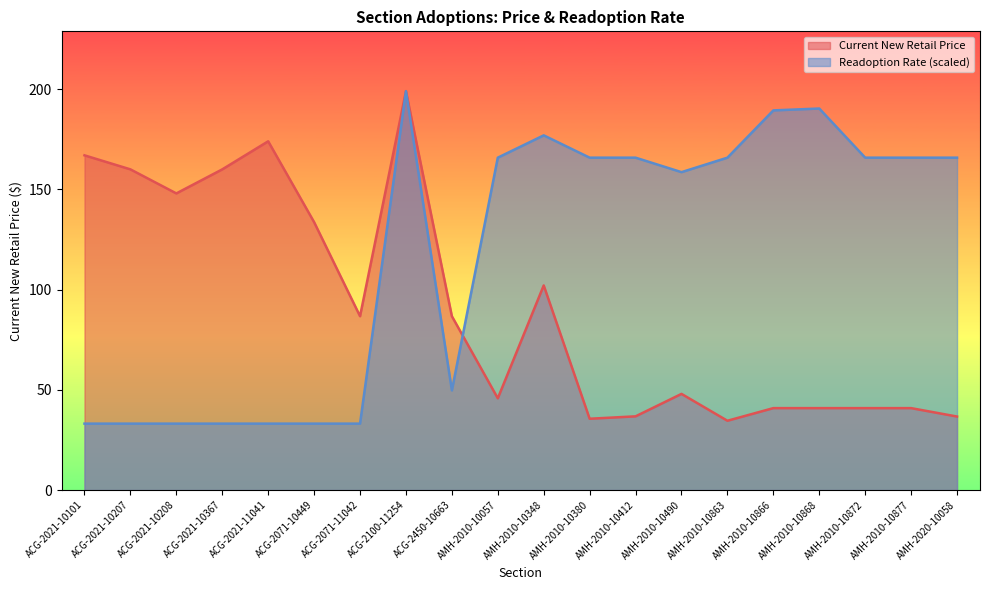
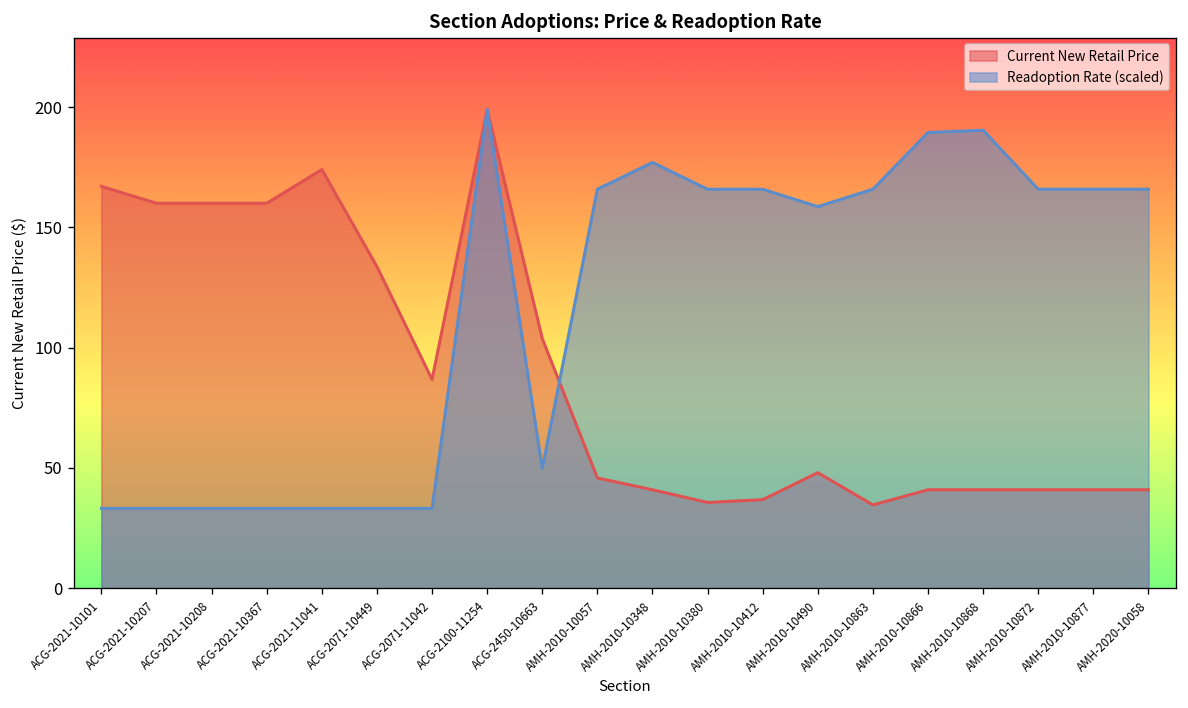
Current New Retail Price, ACG-2021-10208: 148 -> 160
Current New Retail Price, ACG-2450-10663: 87 -> 104
Current New Retail Price, AMH-2010-10348: 102 -> 41
Current New Retail Price, AMH-2020-10058: 37 -> 41
